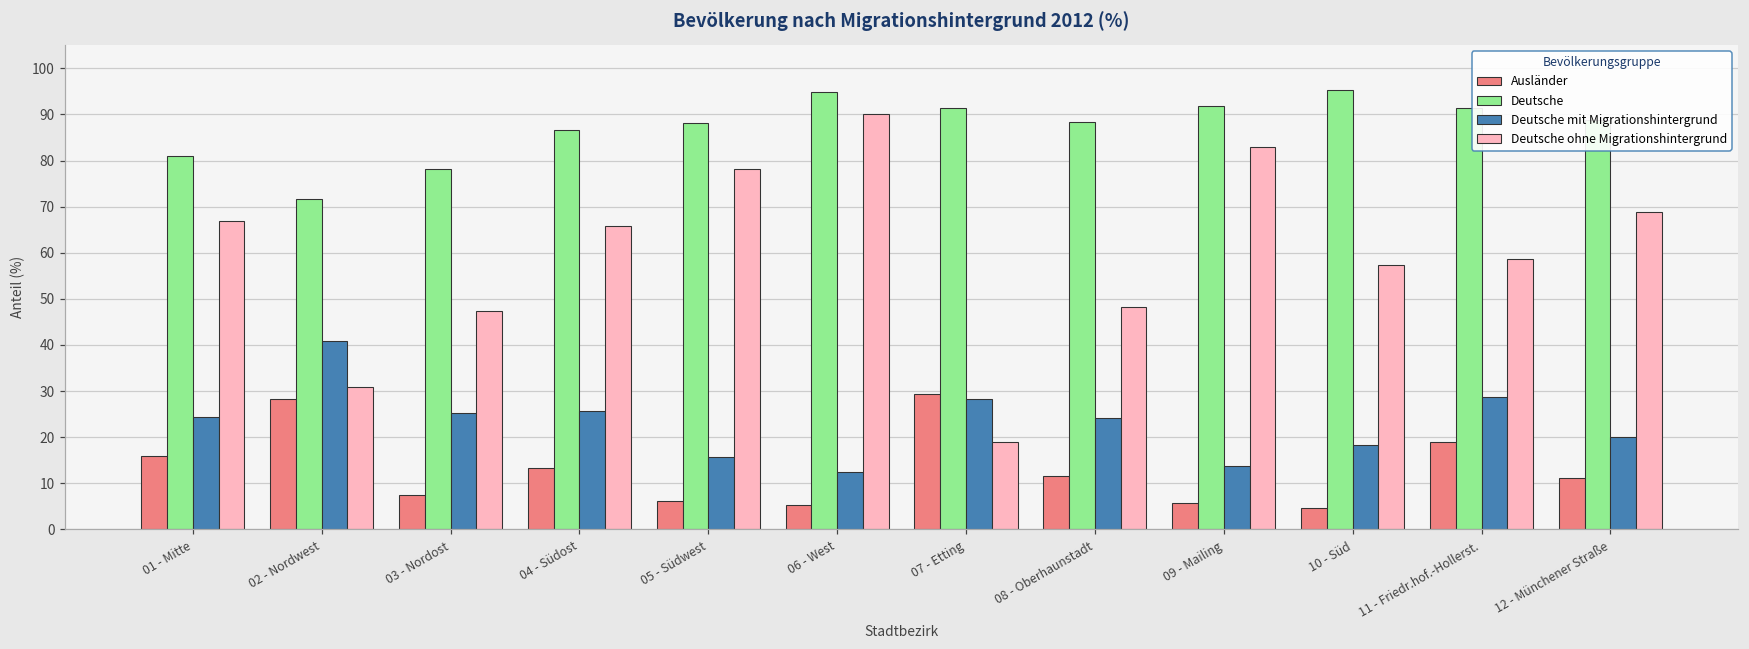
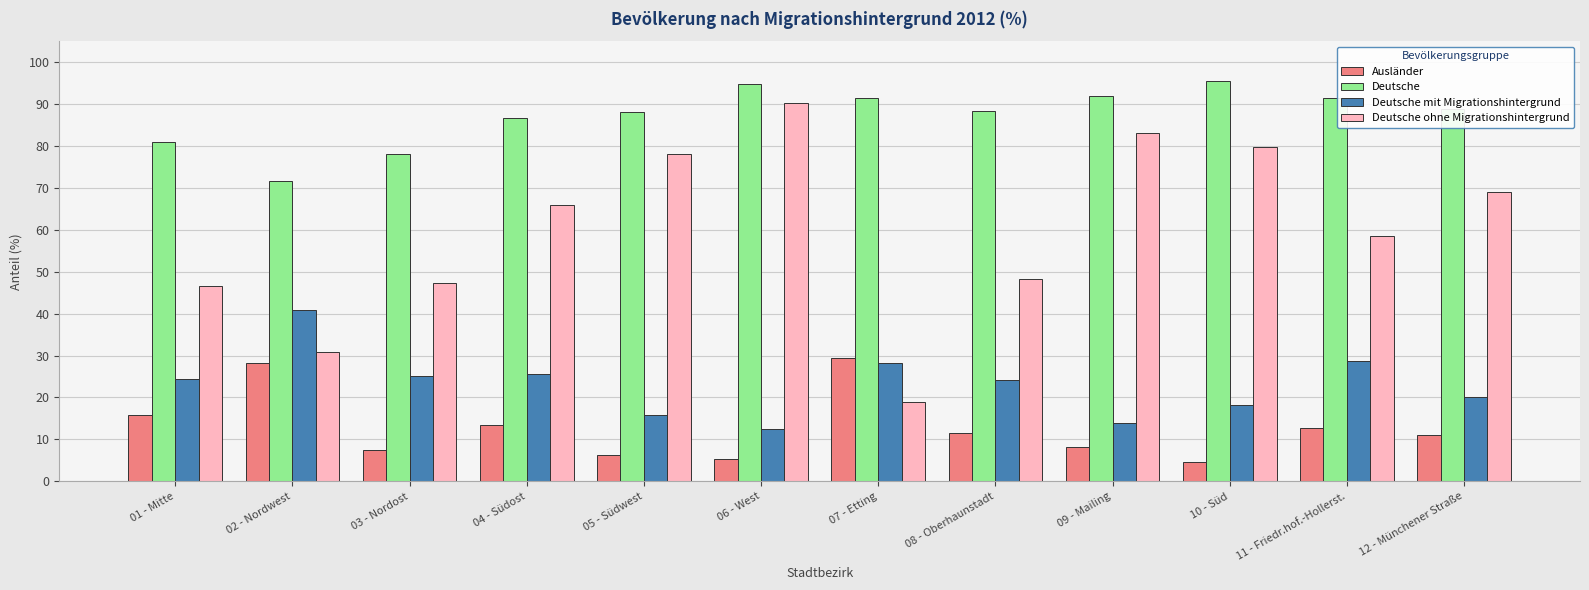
Deutsche ohne Migrationshintergrund, 01 - Mitte: 67 -> 47
Ausländer, 09 - Mailing: 6 -> 8
Deutsche ohne Migrationshintergrund, 10 - Süd: 57 -> 80
Ausländer, 11 - Friedr.hof.-Hollerst.: 19 -> 13
